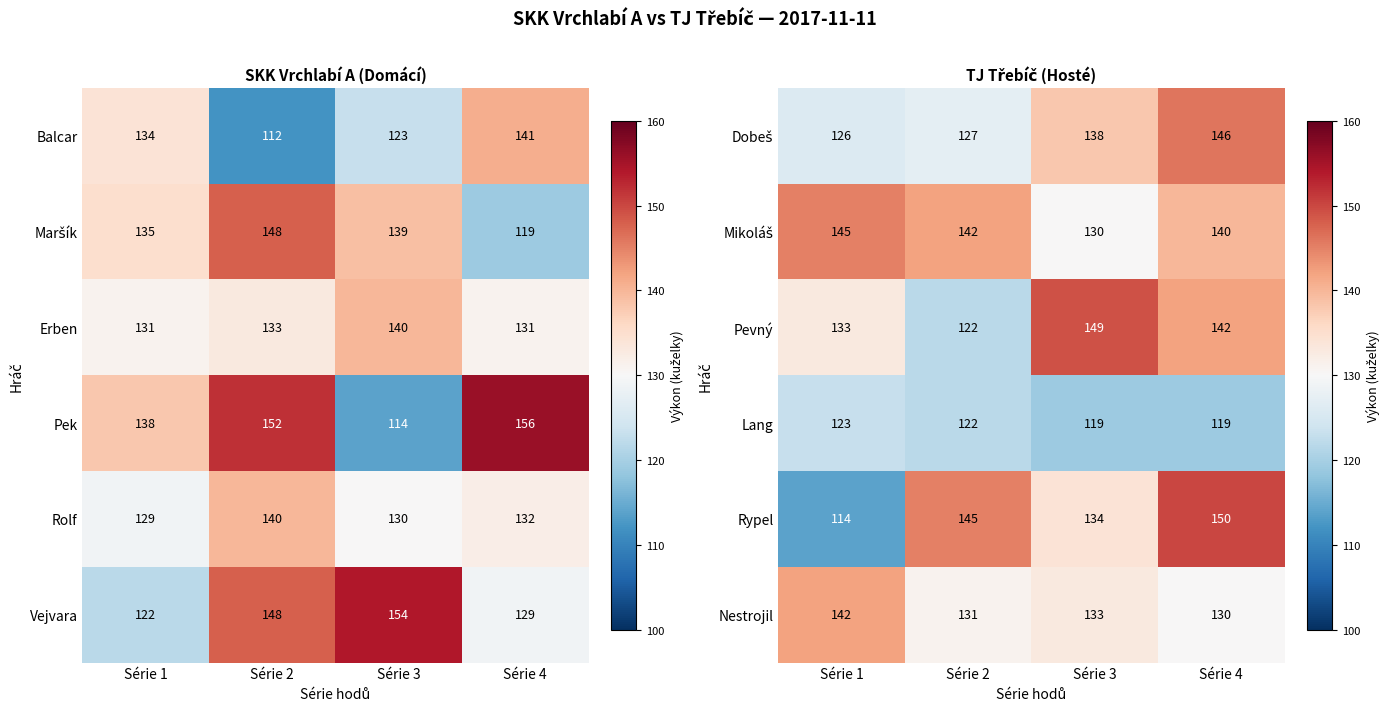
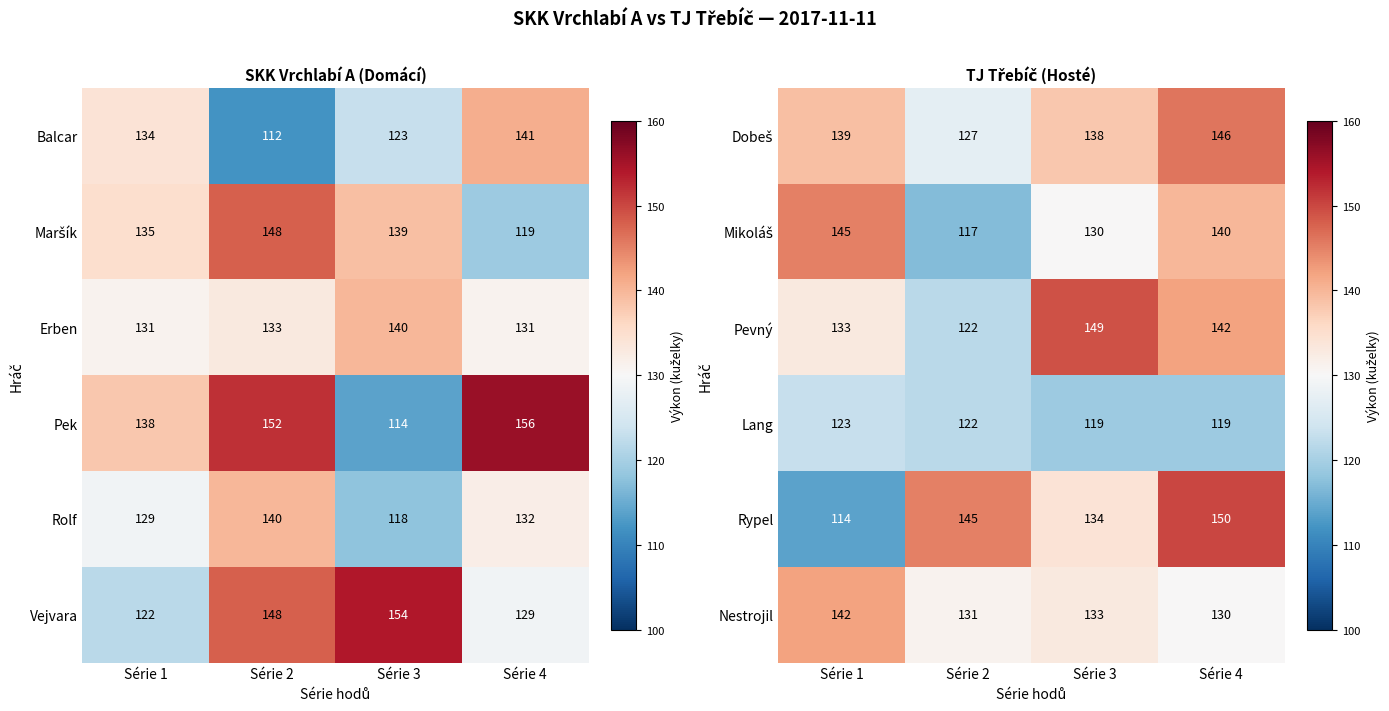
SKK Vrchlabí A (Domácí), Rolf, Série 3: 130 -> 118
TJ Třebíč (Hosté), Dobeš, Série 1: 126 -> 139
TJ Třebíč (Hosté), Mikoláš, Série 2: 142 -> 117
